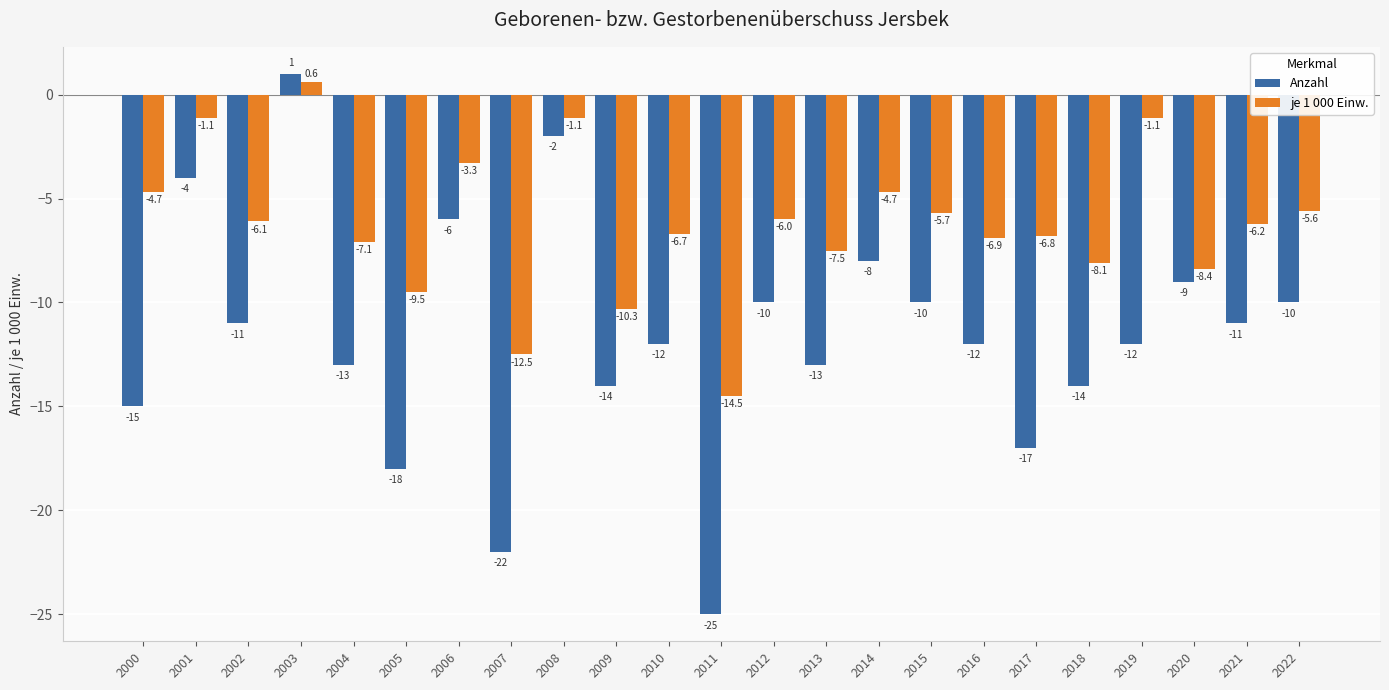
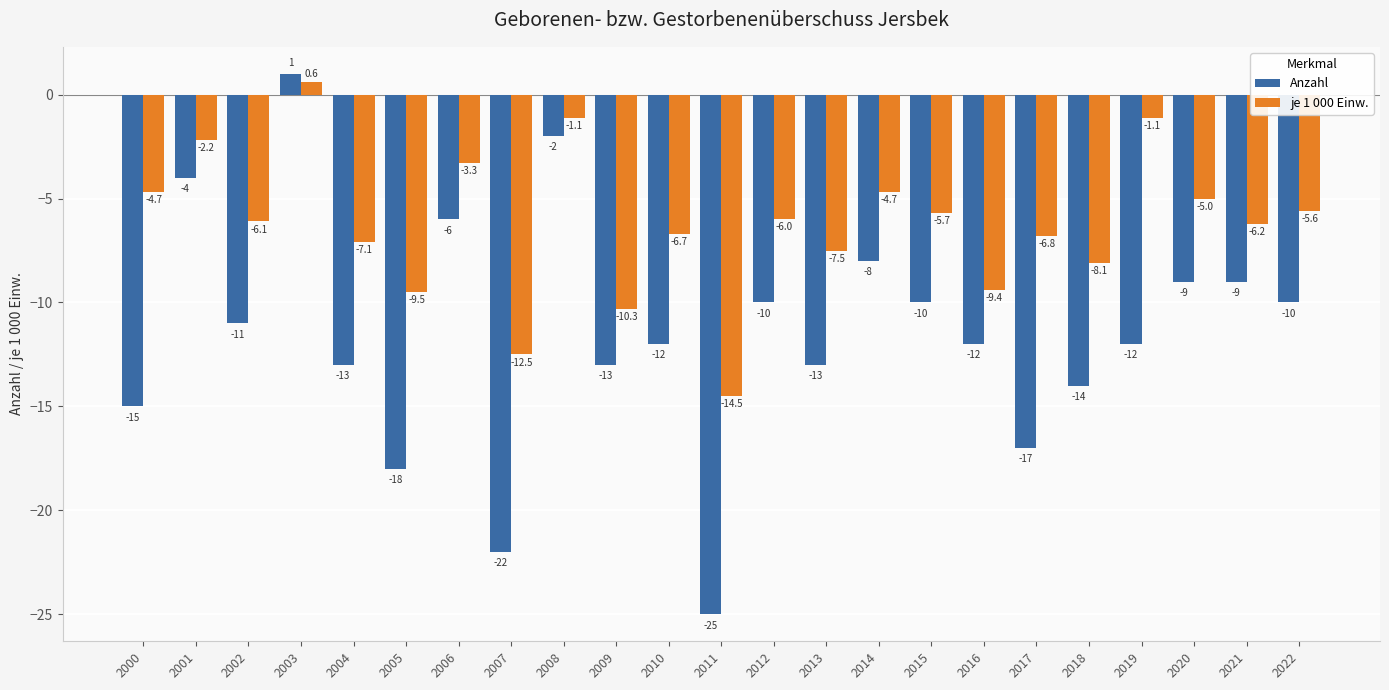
je 1 000 Einw., 2001: -1.1 -> -2.2
Anzahl, 2009: -14 -> -13
je 1 000 Einw., 2016: -6.9 -> -9.4
je 1 000 Einw., 2020: -8.4 -> -5.0
Anzahl, 2021: -11 -> -9
